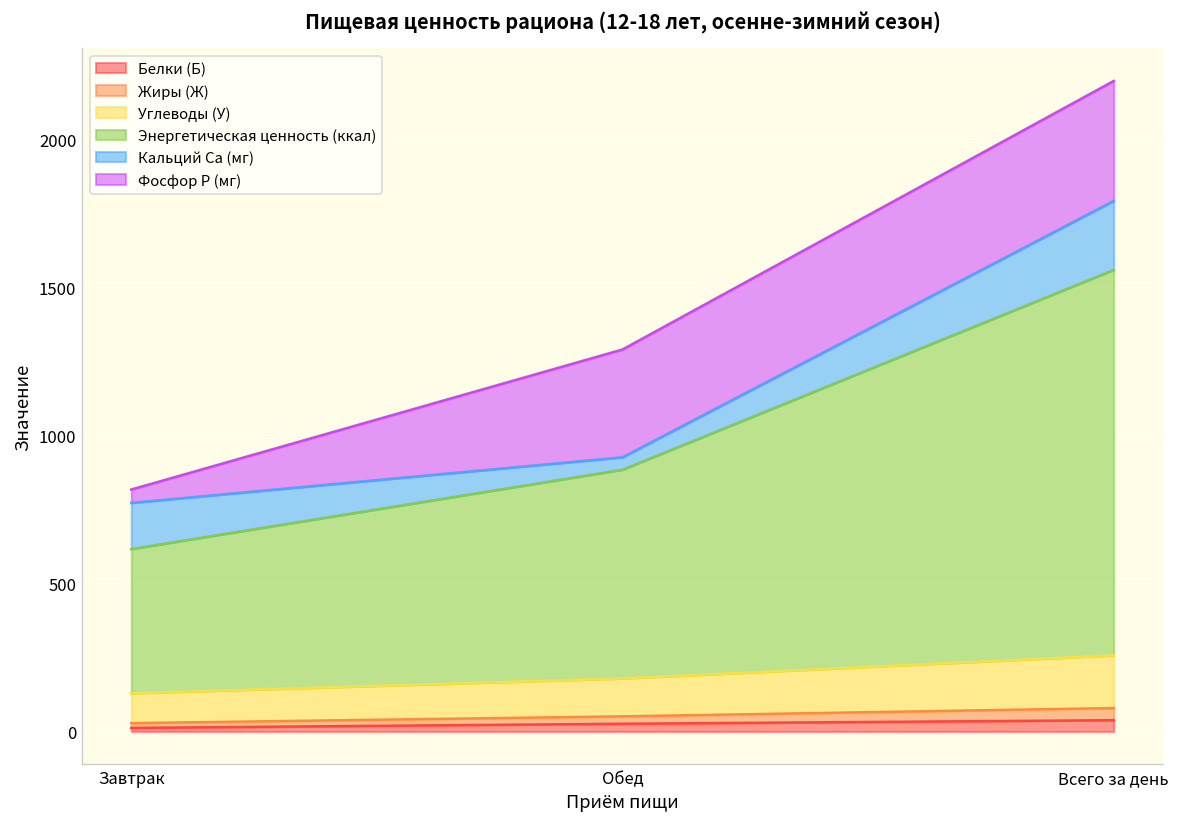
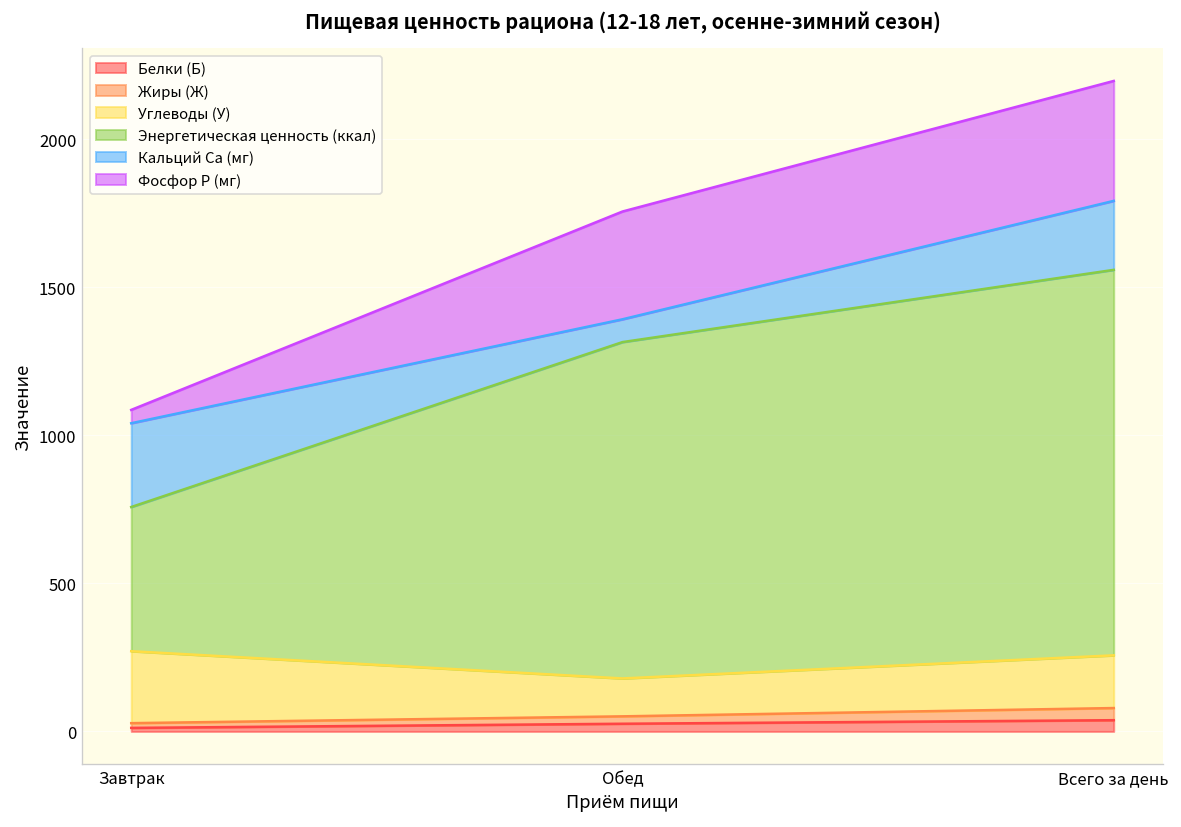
Углеводы (У), Завтрак: 100 -> 240
Кальций Ca (мг), Завтрак: 160 -> 280
Энергетическая ценность (ккал), Обед: 710 -> 1140
Кальций Ca (мг), Обед: 40 -> 80
